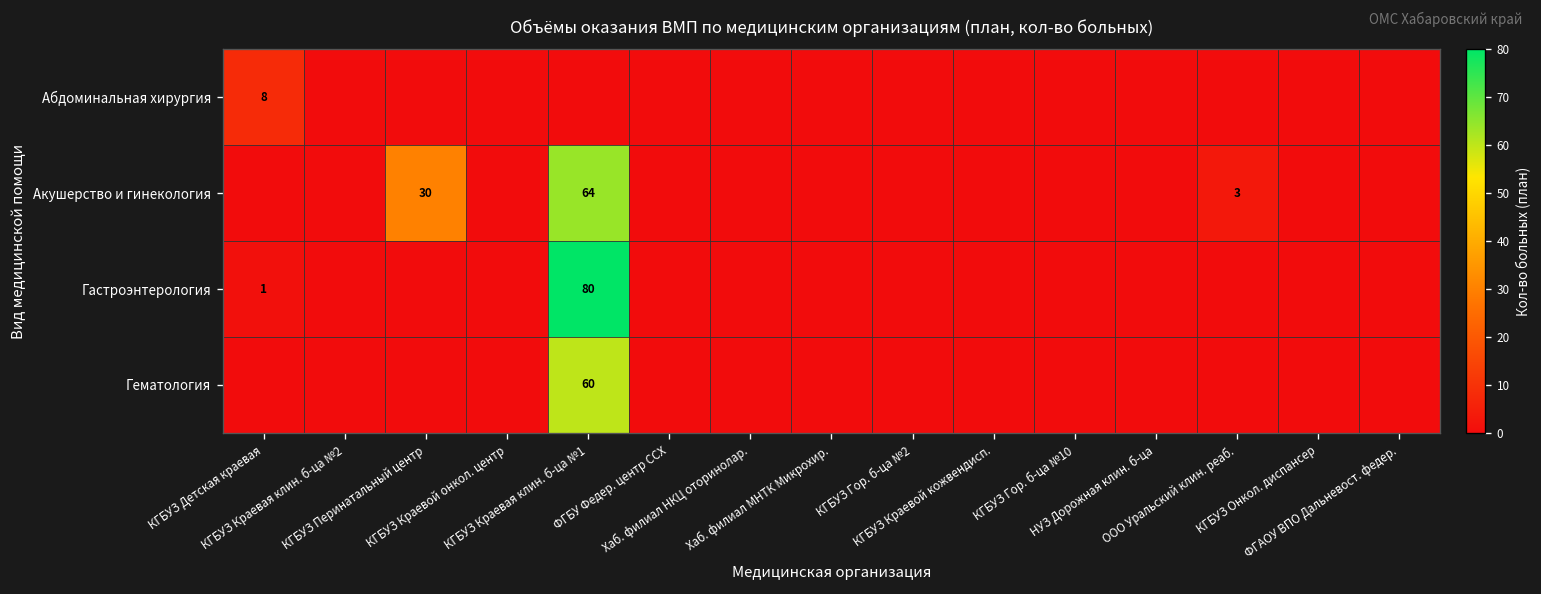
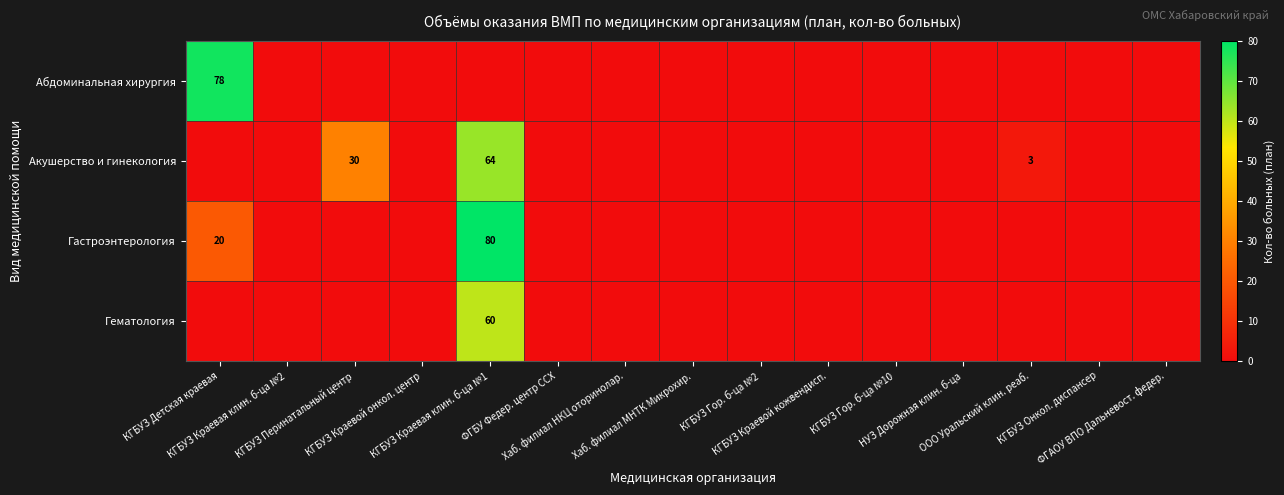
Абдоминальная хирургия, КГБУЗ Детская краевая: 8 -> 78
Гастроэнтерология, КГБУЗ Детская краевая: 1 -> 20
